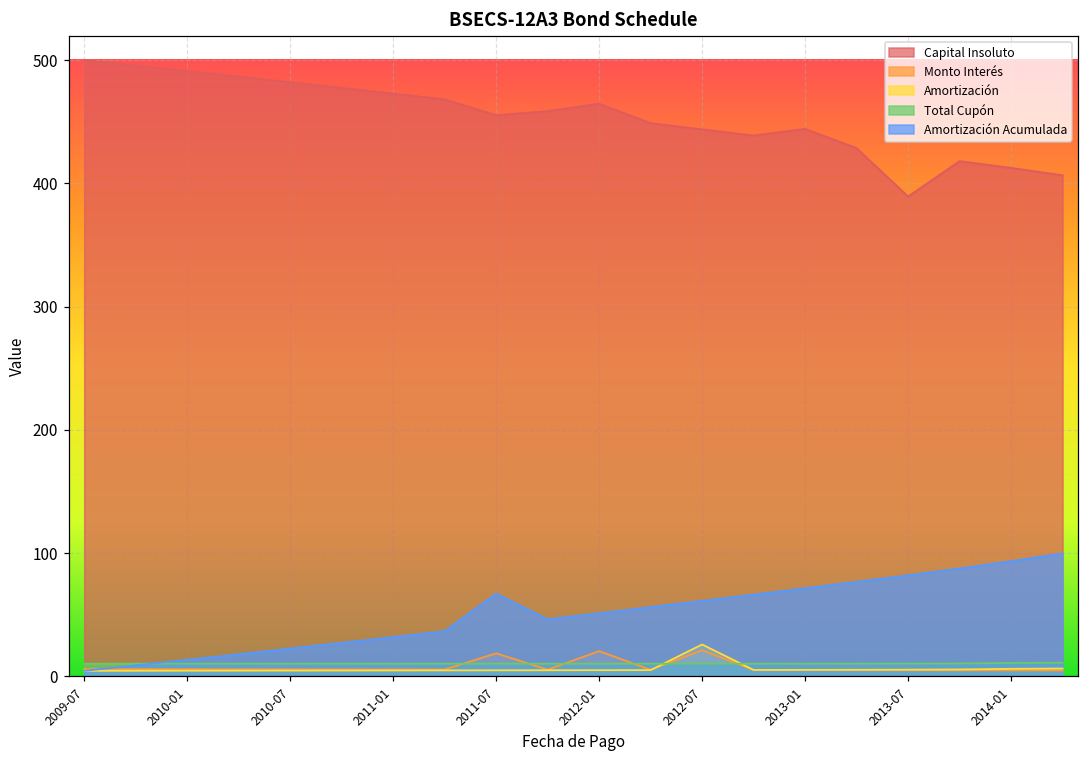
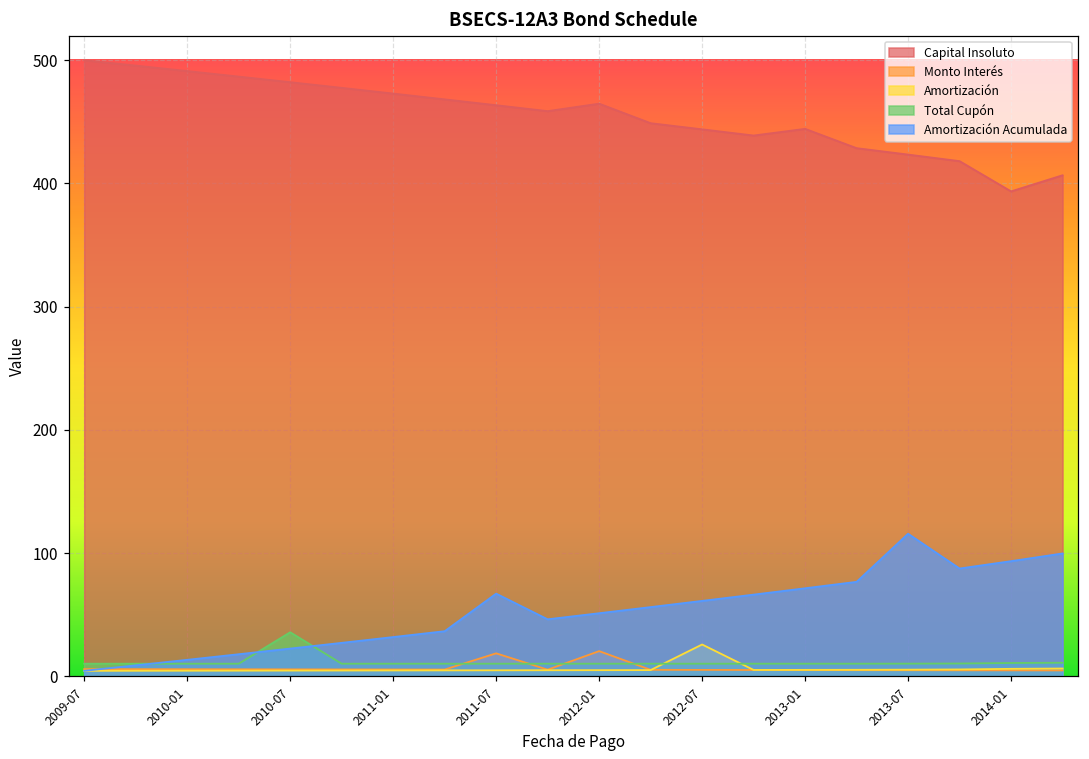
Total Cupón, 2010-07: 10 -> 36
Capital Insoluto, 2011-07: 455 -> 463
Monto Interés, 2012-07: 21 -> 5
Capital Insoluto, 2013-07: 389 -> 423
Amortización Acumulada, 2013-07: 82 -> 116
Capital Insoluto, 2014-01: 413 -> 394
